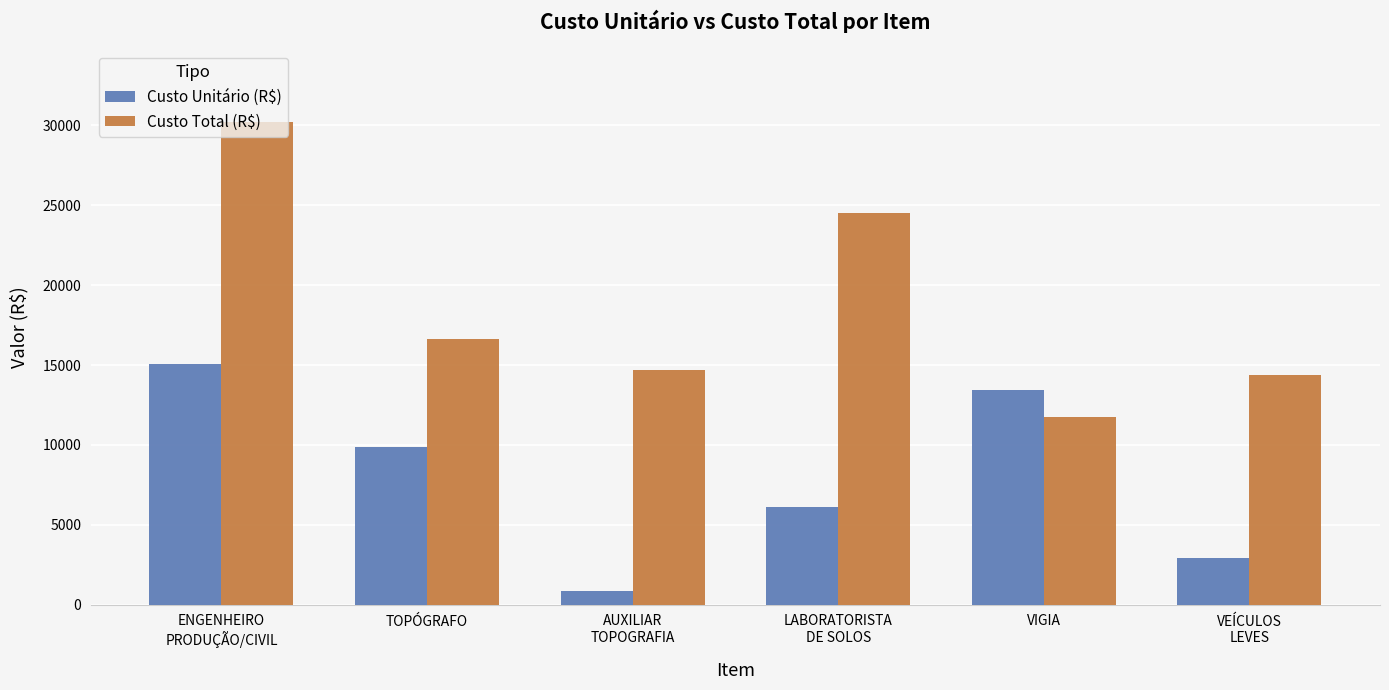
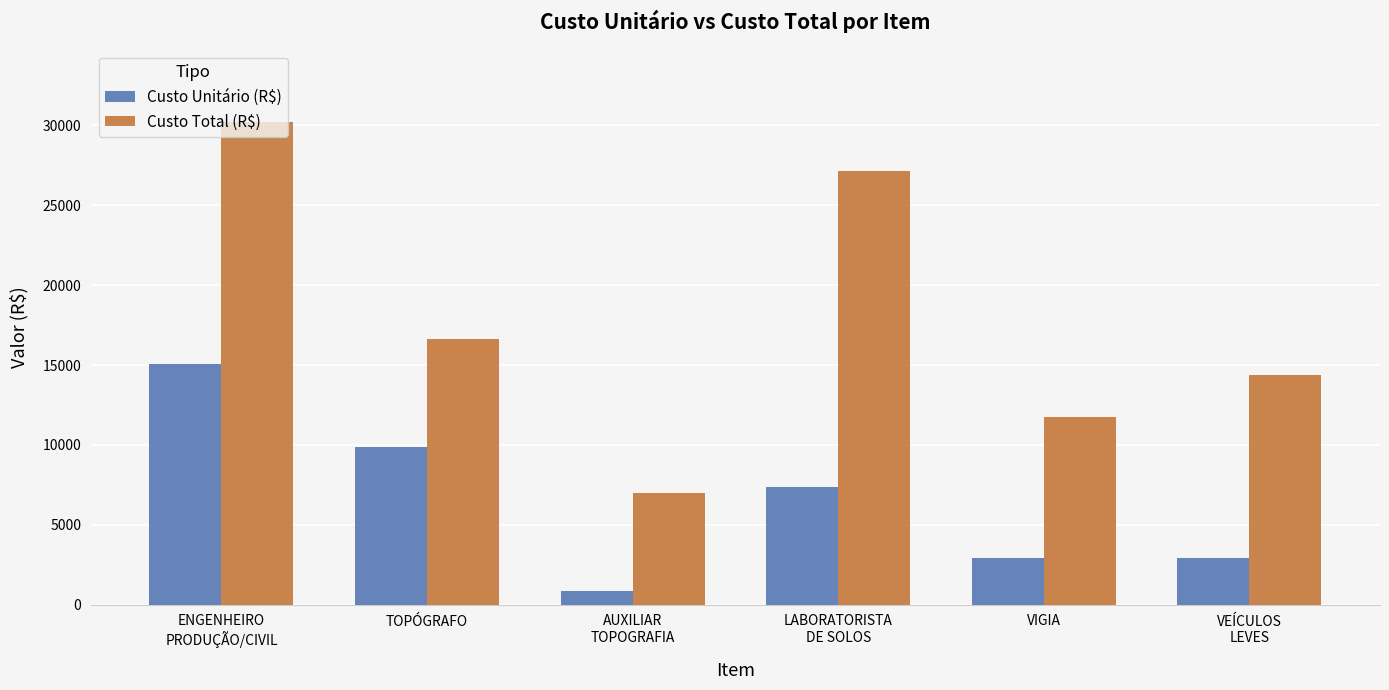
Custo Total (R$), AUXILIAR TOPOGRAFIA: 14700 -> 7000
Custo Unitário (R$), LABORATORISTA DE SOLOS: 6100 -> 7300
Custo Total (R$), LABORATORISTA DE SOLOS: 24500 -> 27200
Custo Unitário (R$), VIGIA: 13400 -> 2900
